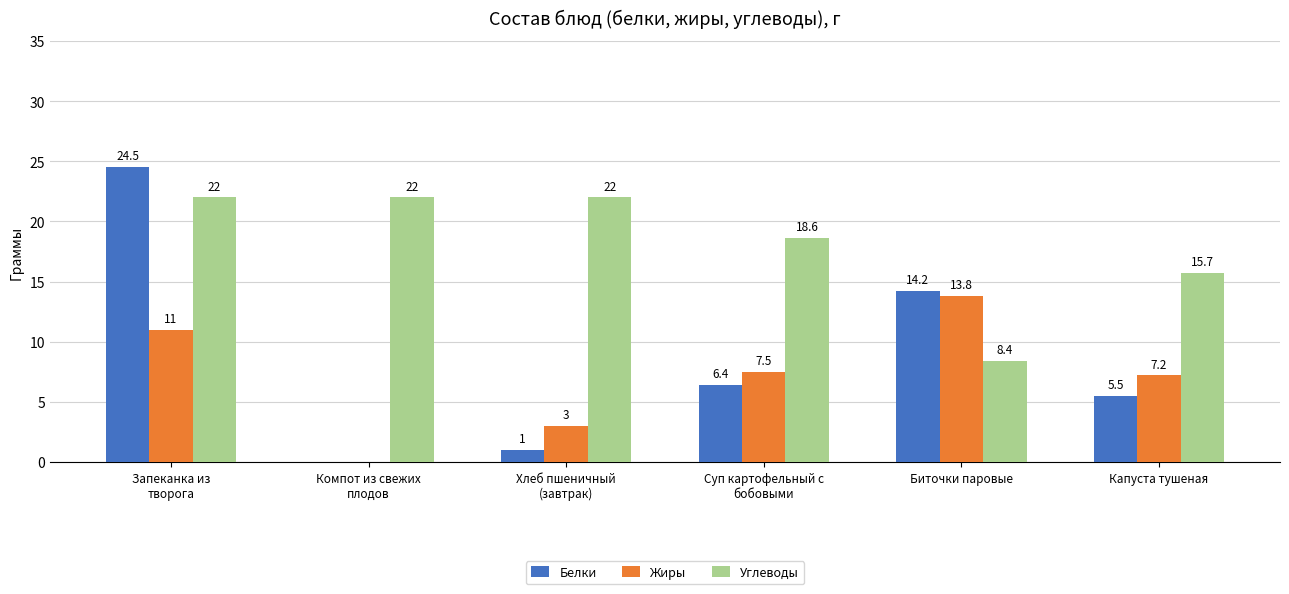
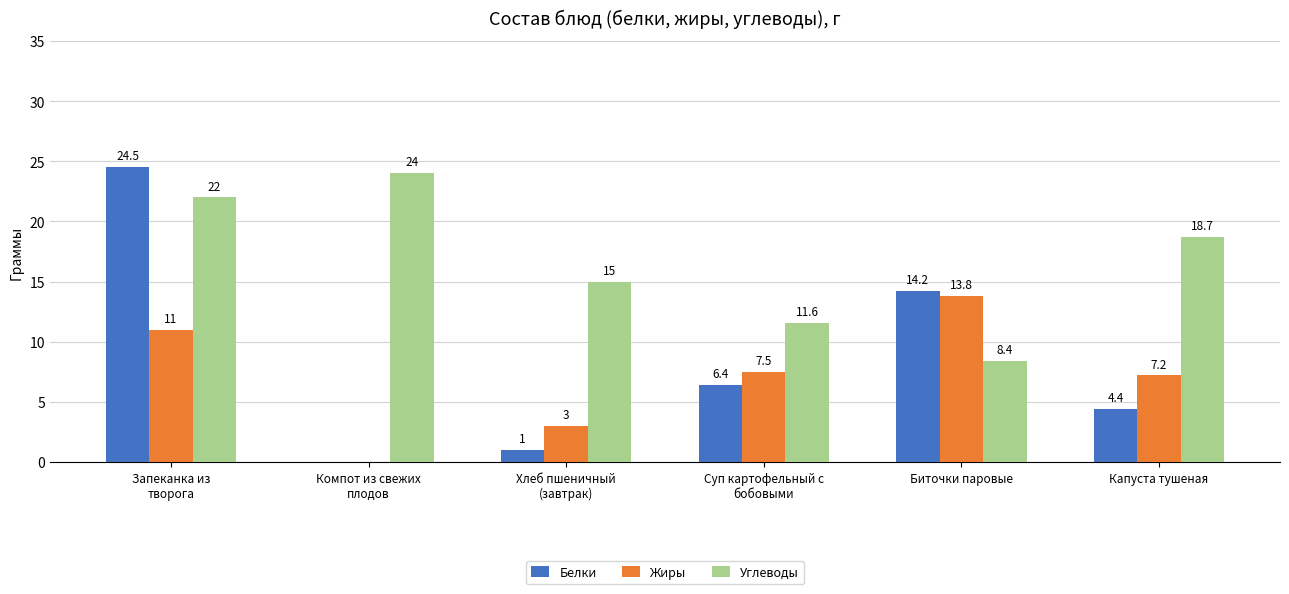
Углеводы, Компот из свежих плодов: 22 -> 24
Углеводы, Хлеб пшеничный (завтрак): 22 -> 15
Углеводы, Суп картофельный с бобовыми: 18.6 -> 11.6
Белки, Капуста тушеная: 5.5 -> 4.4
Углеводы, Капуста тушеная: 15.7 -> 18.7
